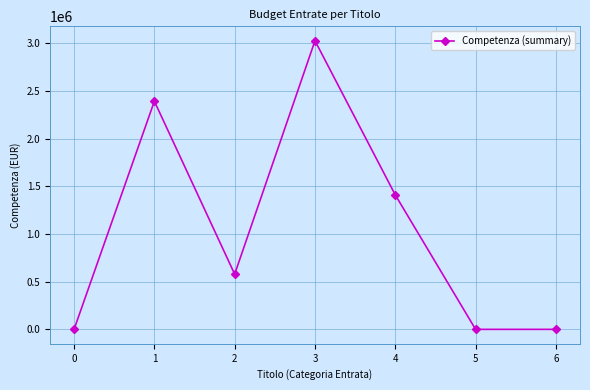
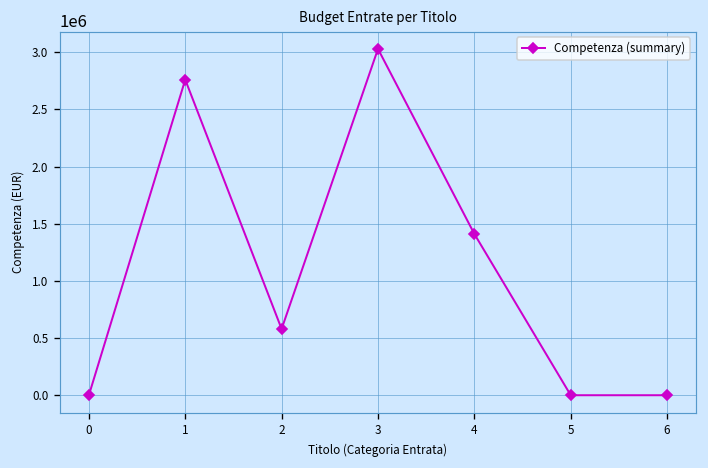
1: 2400000 -> 2800000
